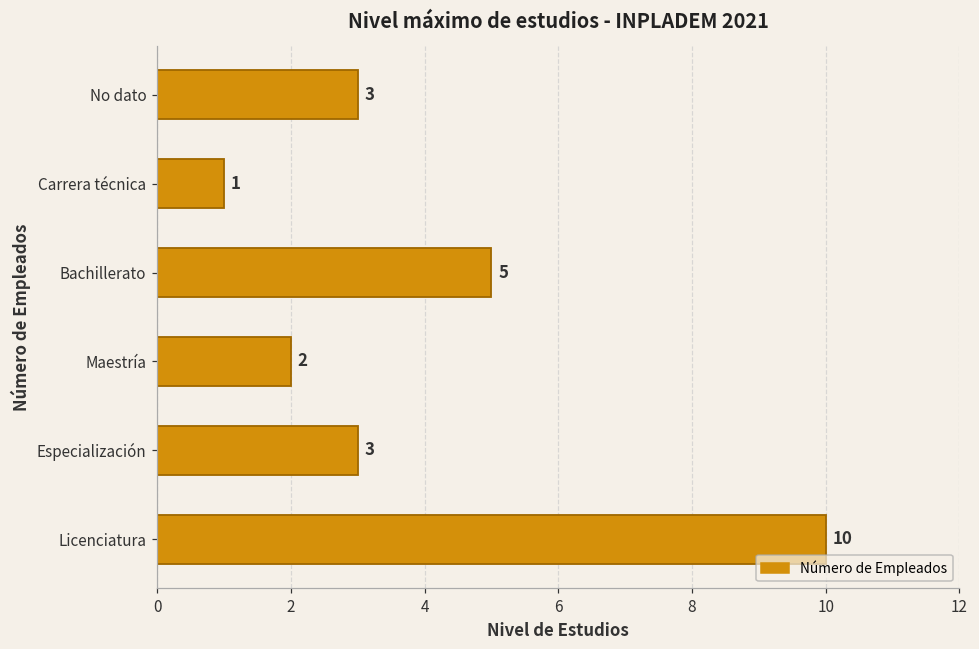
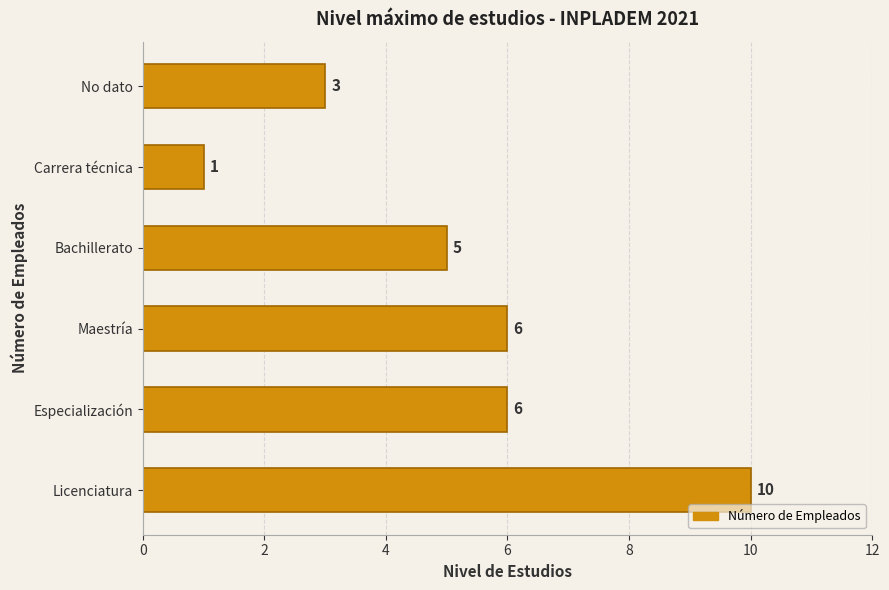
Maestría: 2 -> 6
Especialización: 3 -> 6
